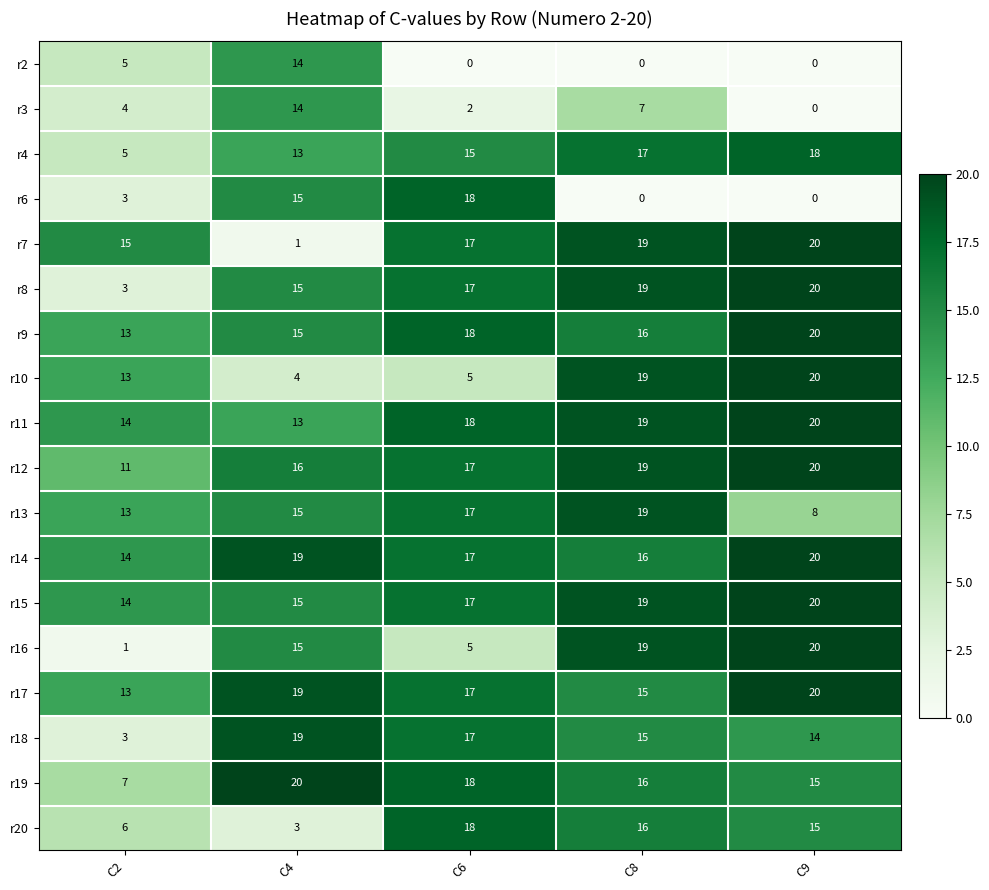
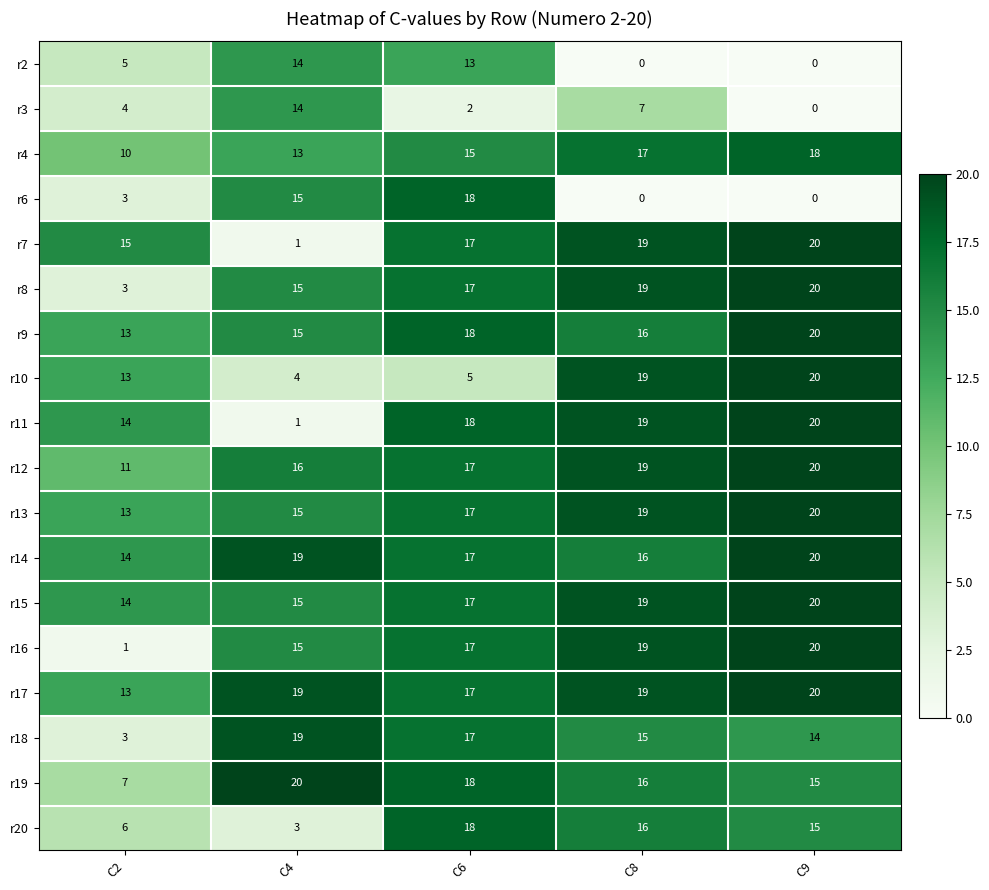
r2, C6: 0 -> 13
r4, C2: 5 -> 10
r11, C4: 13 -> 1
r13, C9: 8 -> 20
r16, C6: 5 -> 17
r17, C8: 15 -> 19
